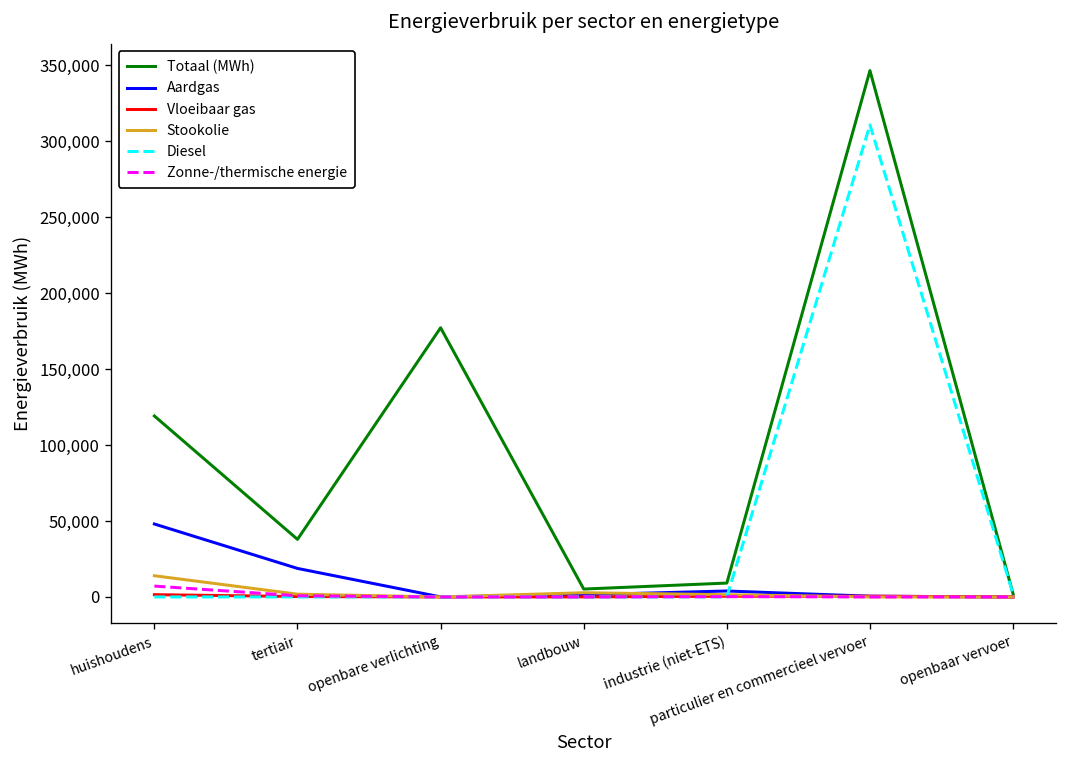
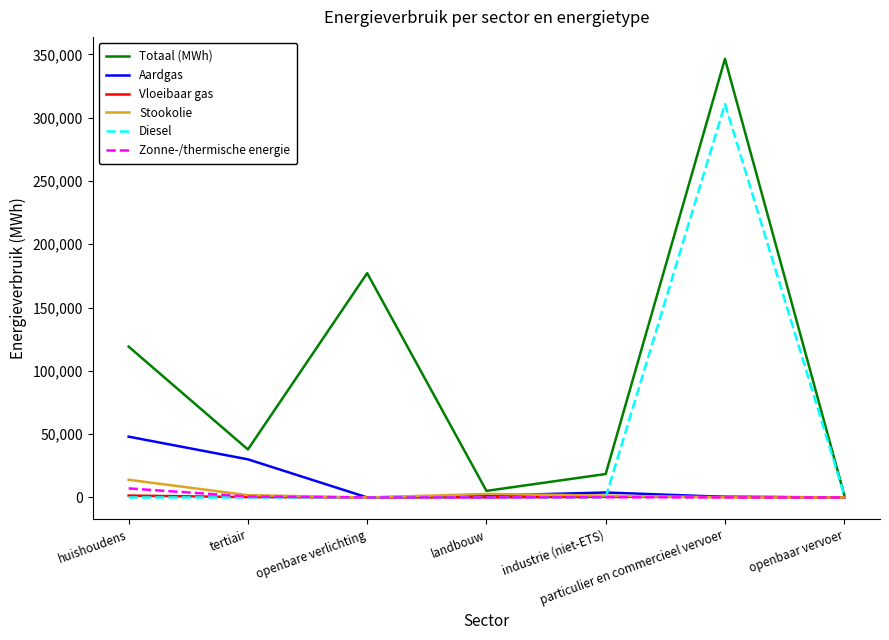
Aardgas, tertiair: 19,000 -> 30,000
Totaal (MWh), industrie (niet-ETS): 9,000 -> 19,000
